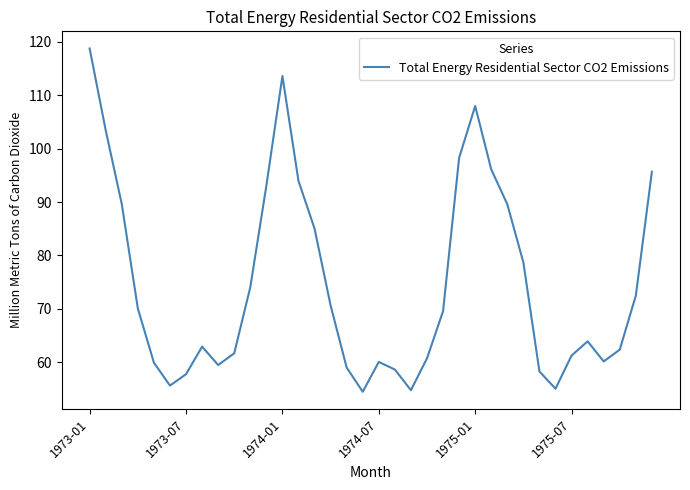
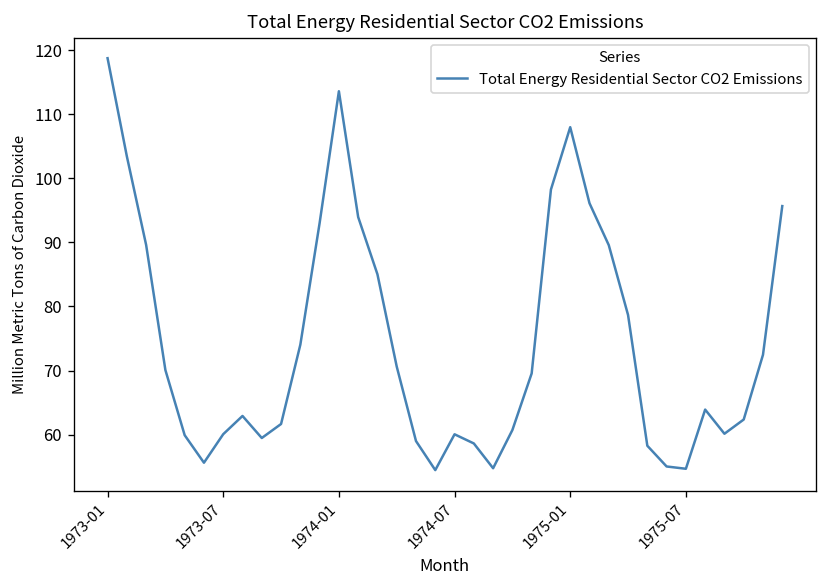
1973-07: 58 -> 60
1975-07: 61 -> 55
